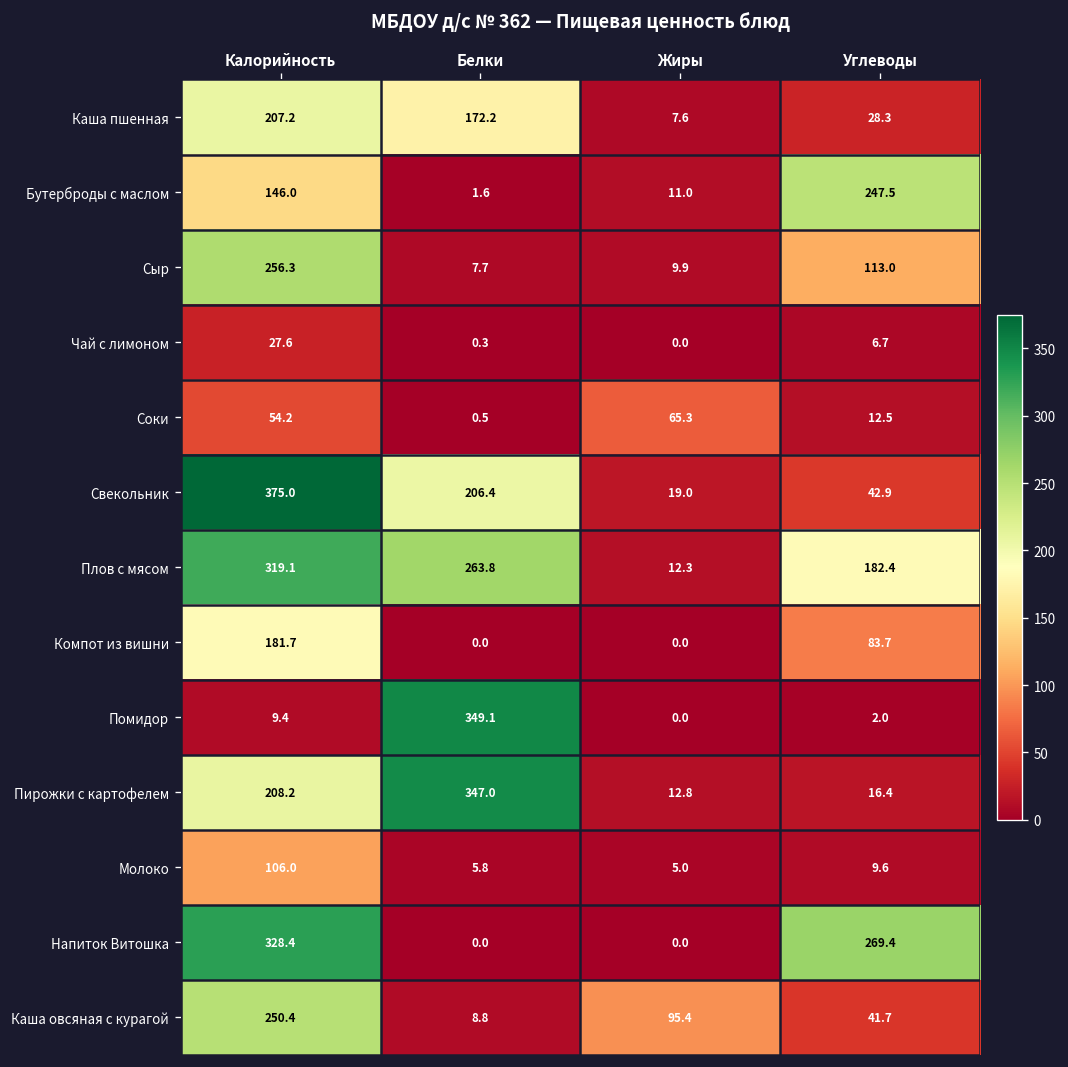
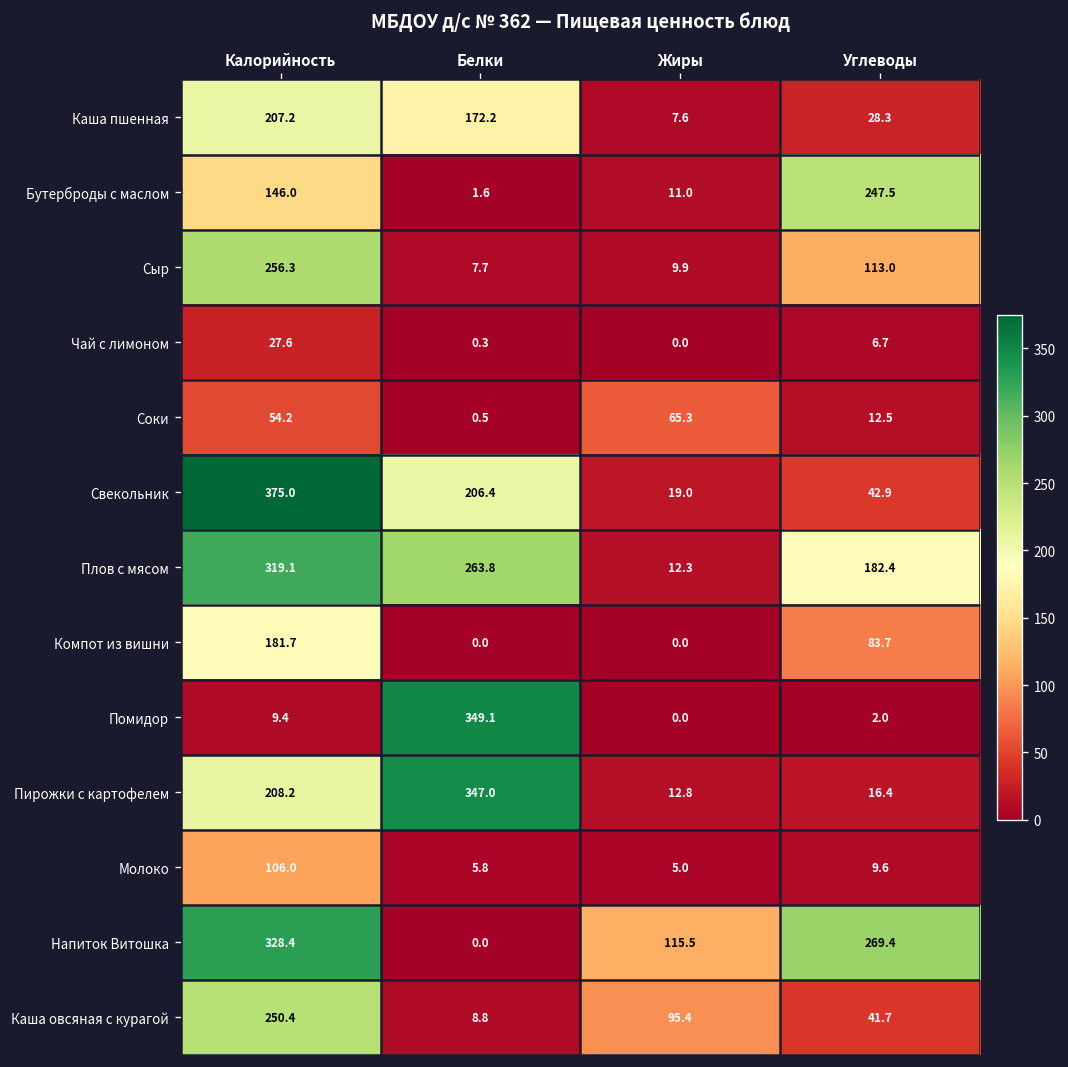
Напиток Витошка, Жиры: 0.0 -> 115.5
